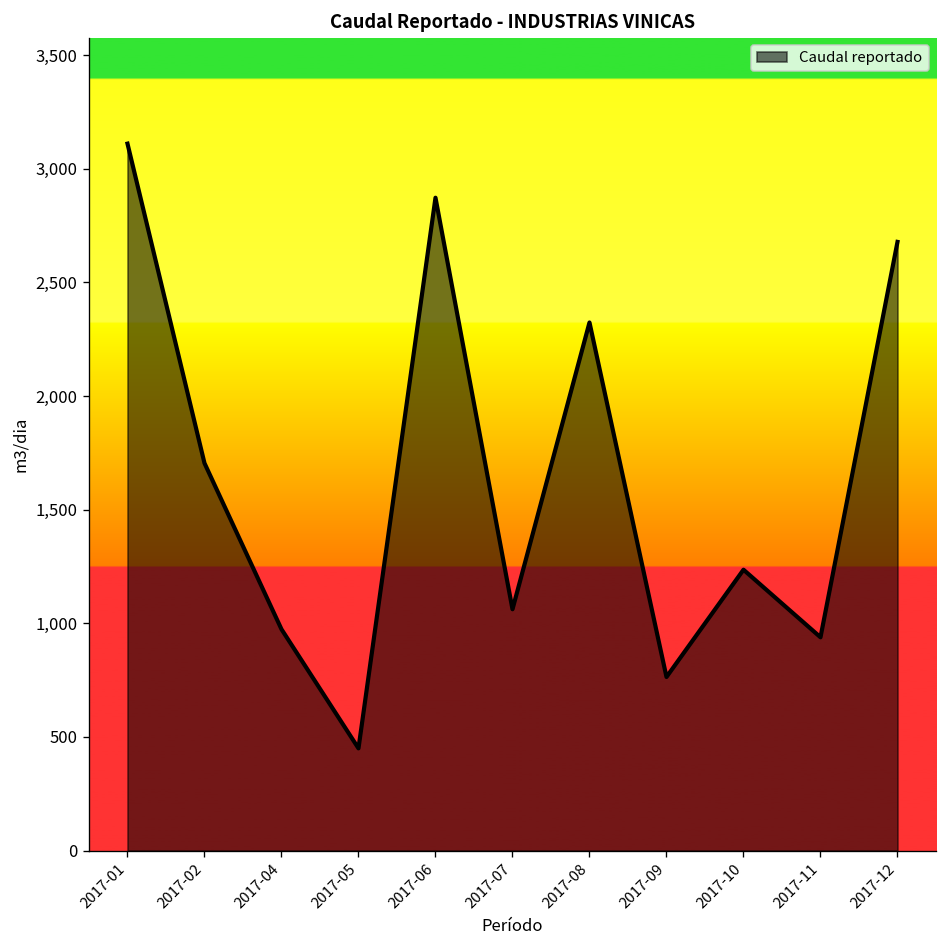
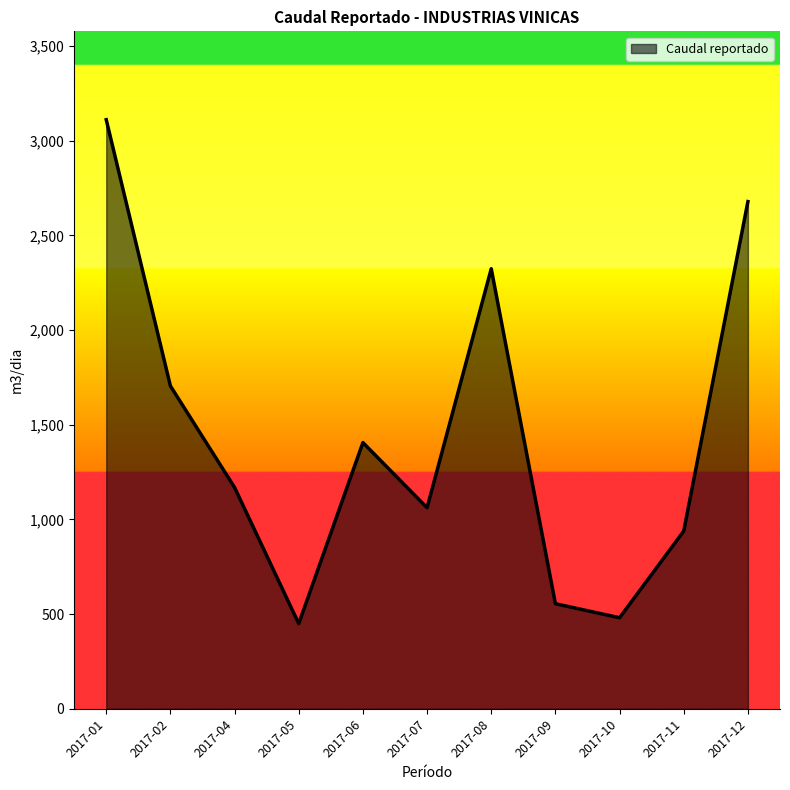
2017-04: 970 -> 1,170
2017-06: 2,870 -> 1,410
2017-09: 760 -> 560
2017-10: 1,240 -> 480
